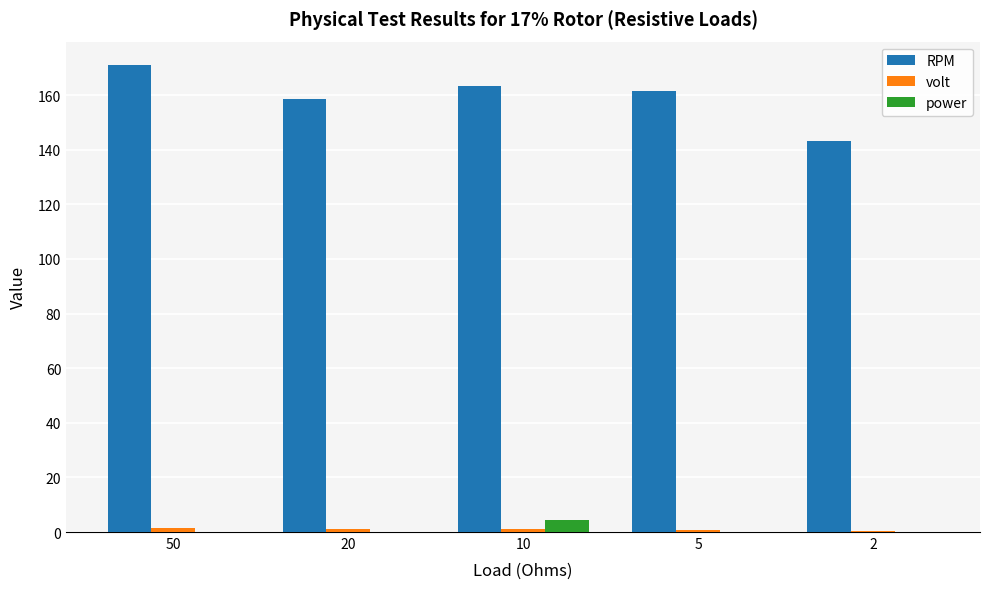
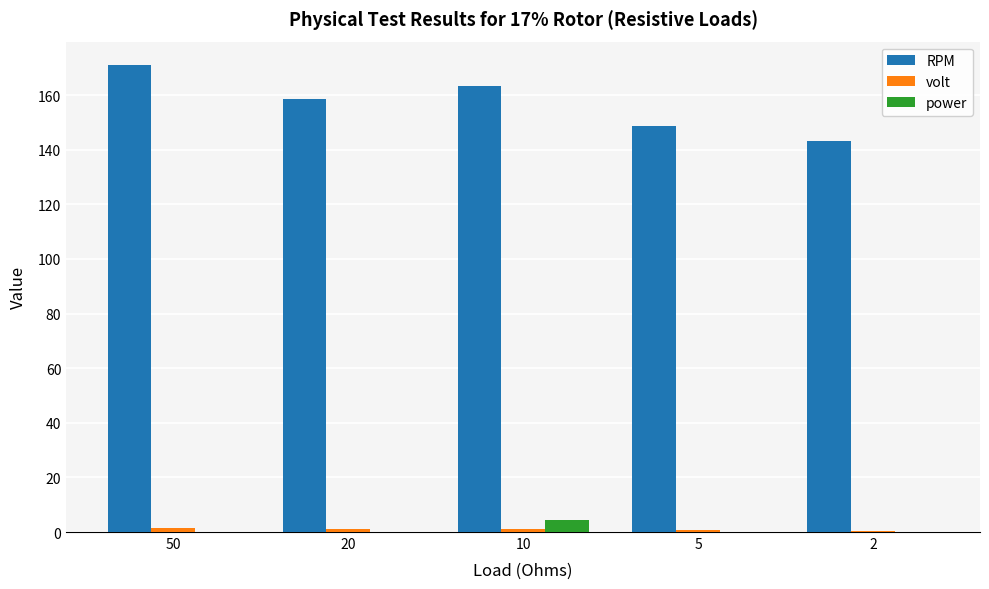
RPM, 5: 161 -> 149
